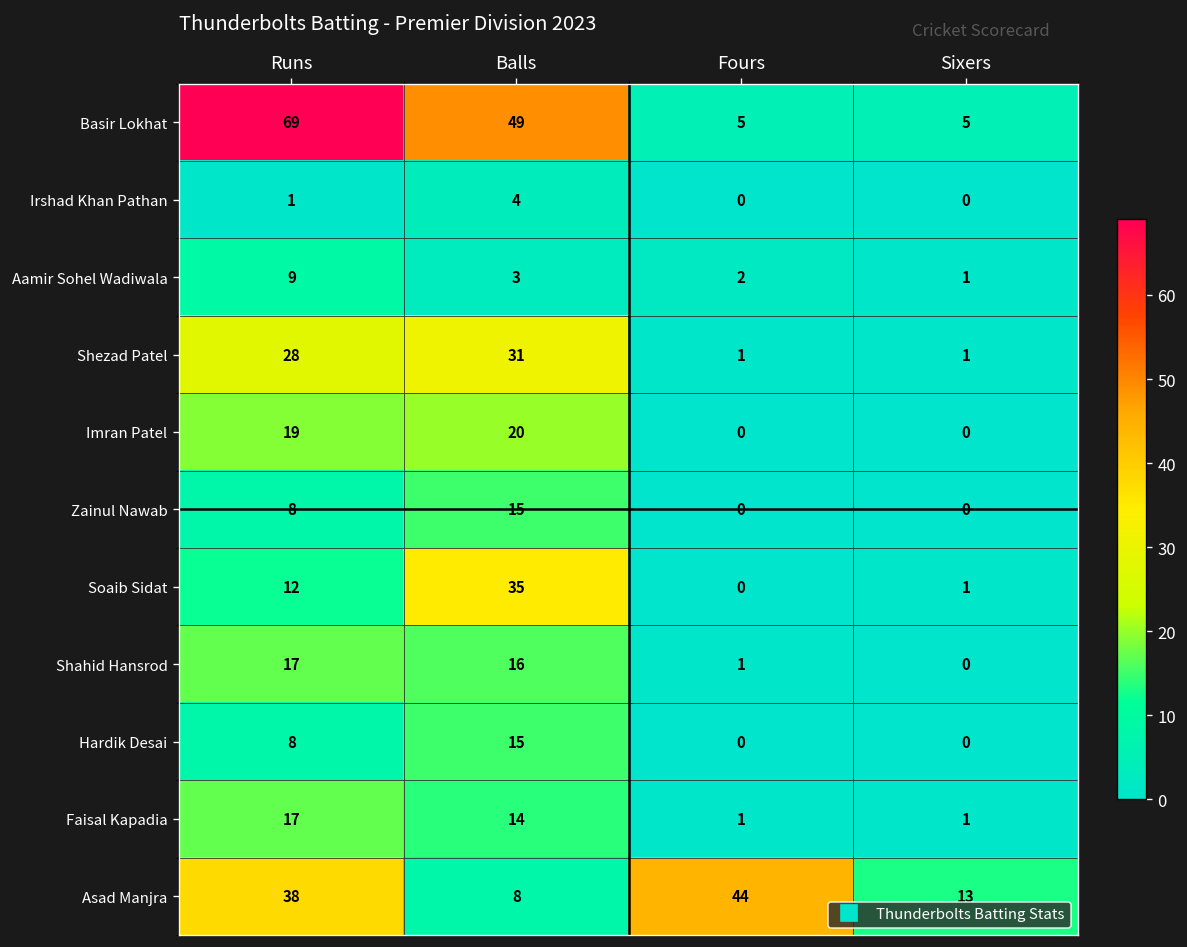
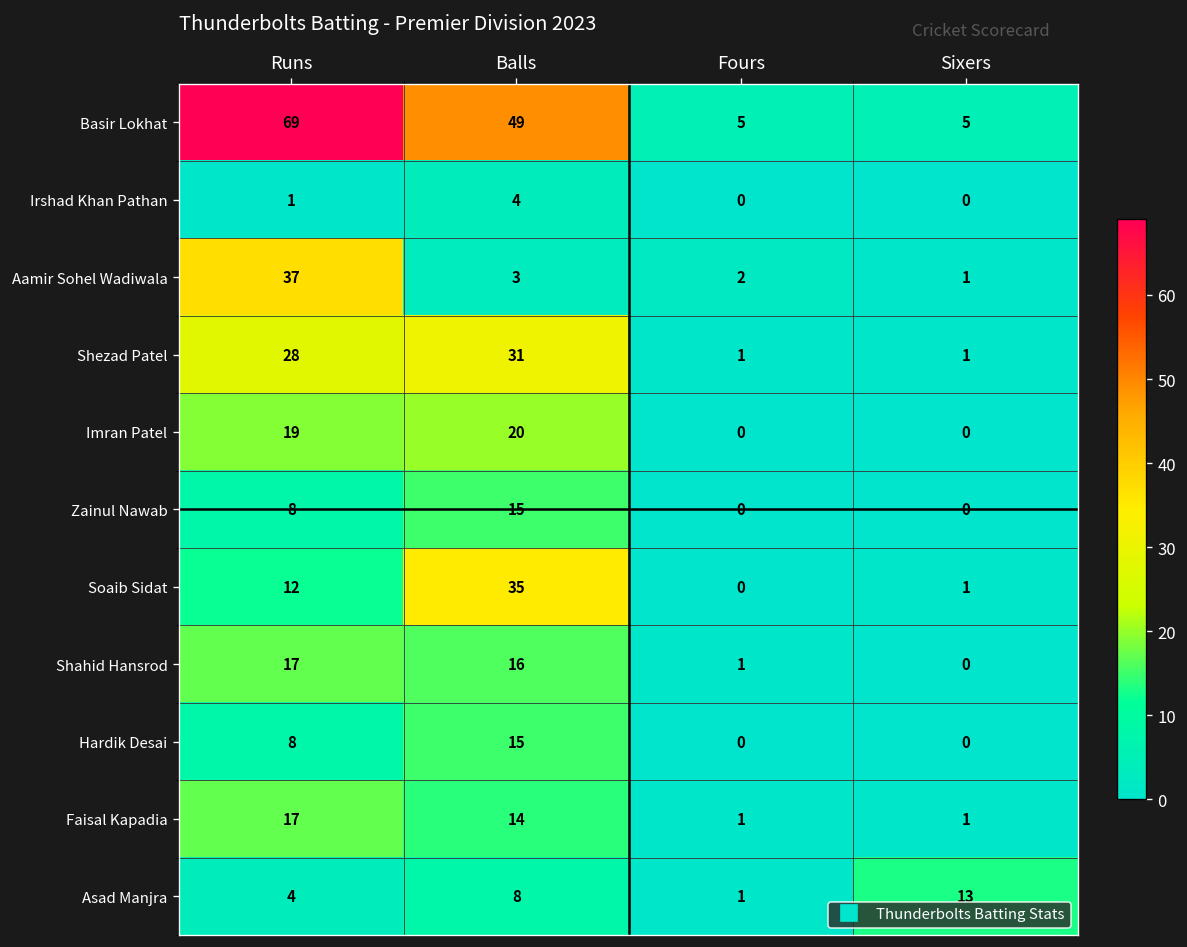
Aamir Sohel Wadiwala, Runs: 9 -> 37
Asad Manjra, Runs: 38 -> 4
Asad Manjra, Fours: 44 -> 1
